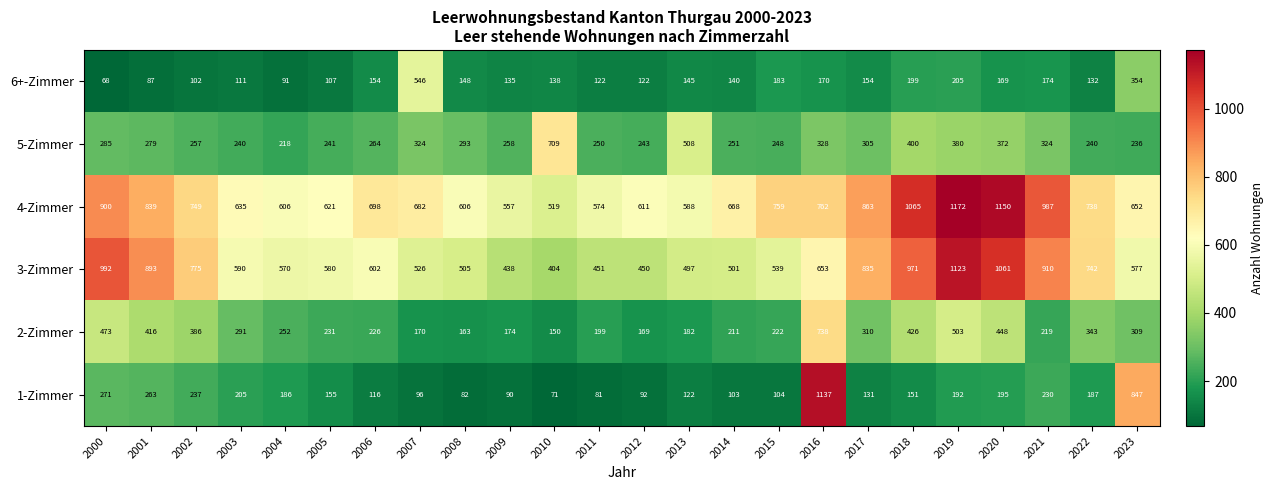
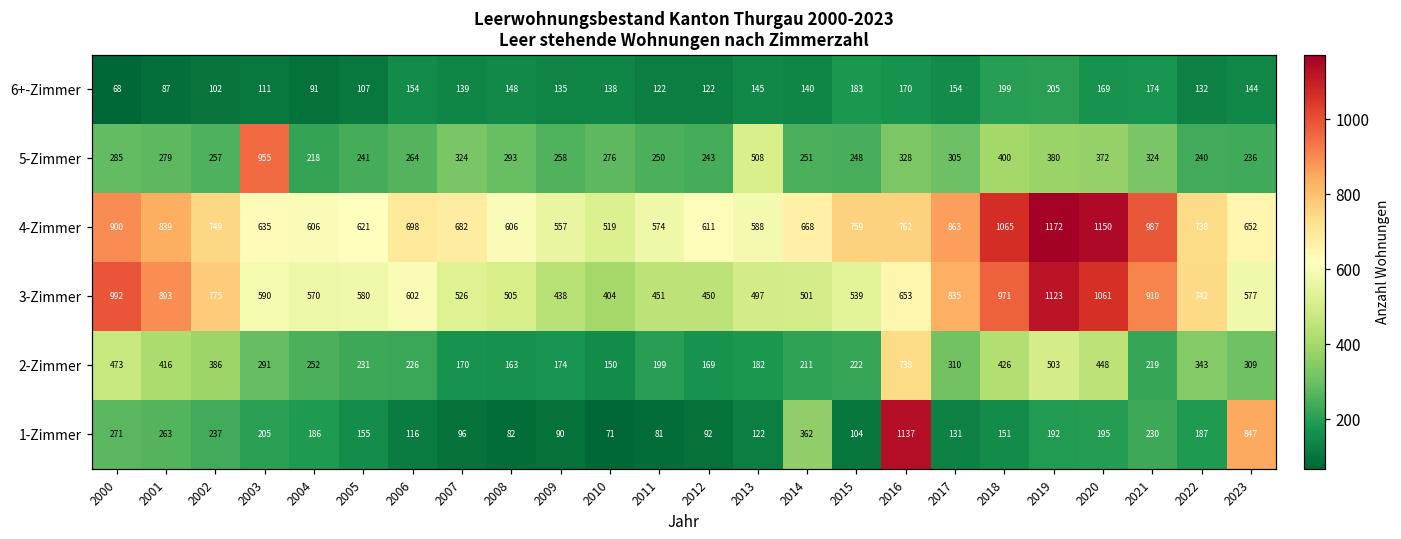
6+-Zimmer, 2007: 546 -> 139
6+-Zimmer, 2023: 354 -> 144
5-Zimmer, 2003: 240 -> 955
5-Zimmer, 2010: 709 -> 276
1-Zimmer, 2014: 103 -> 362
